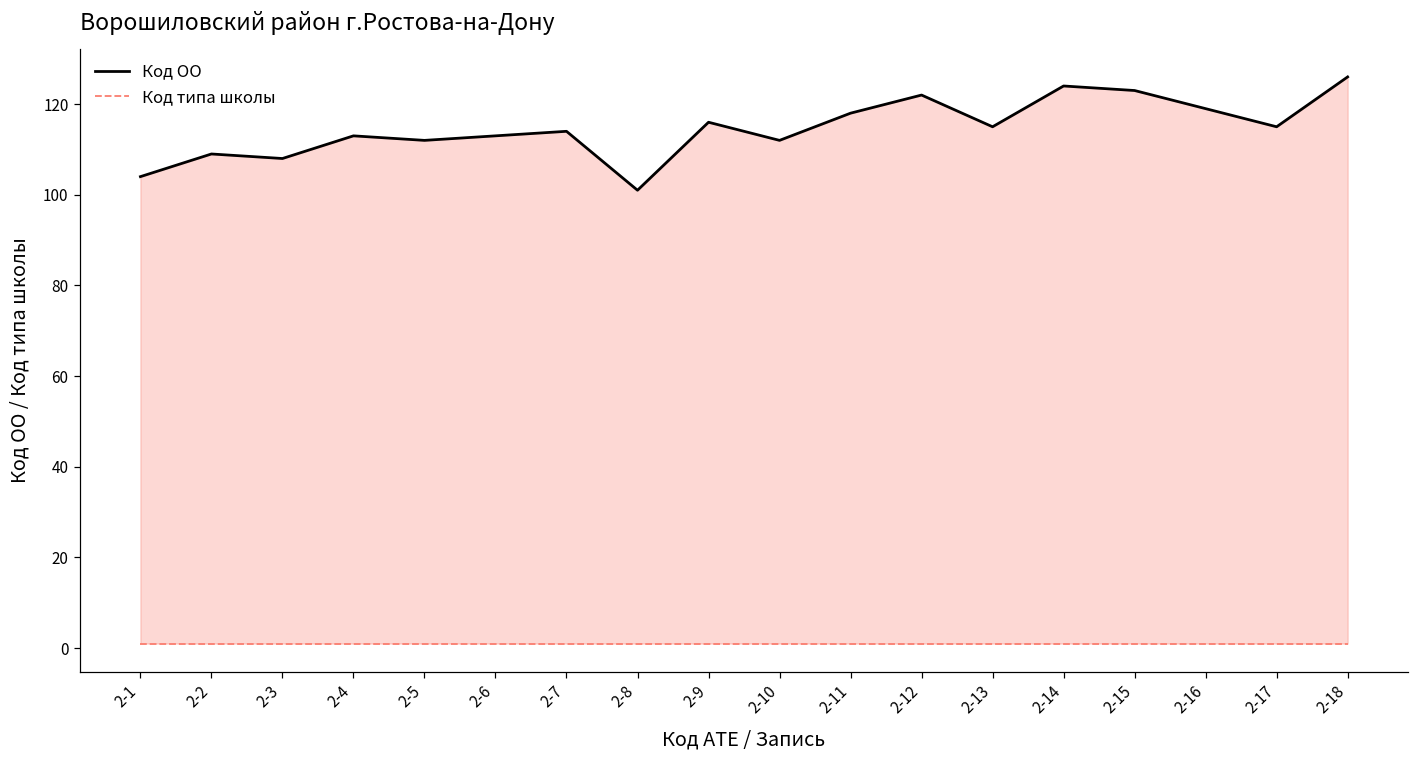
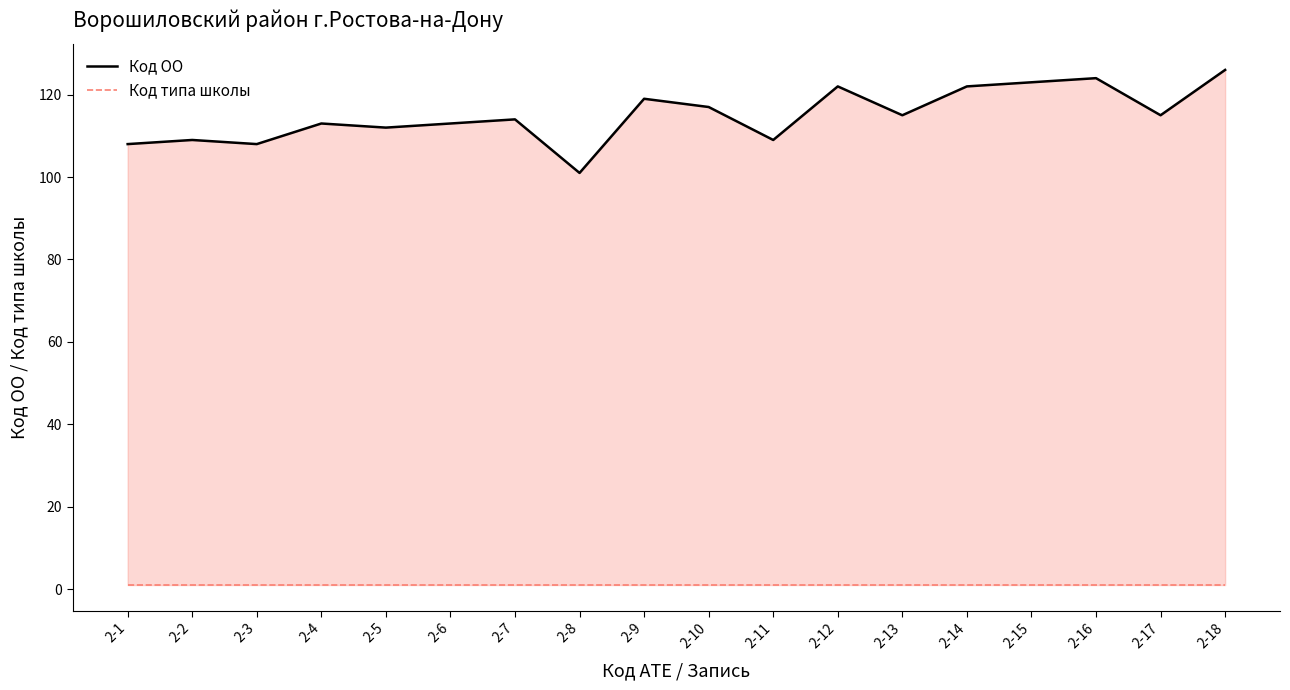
Код ОО, 2-1: 104 -> 108
Код ОО, 2-9: 116 -> 119
Код ОО, 2-10: 112 -> 117
Код ОО, 2-11: 118 -> 109
Код ОО, 2-14: 124 -> 122
Код ОО, 2-16: 119 -> 124
